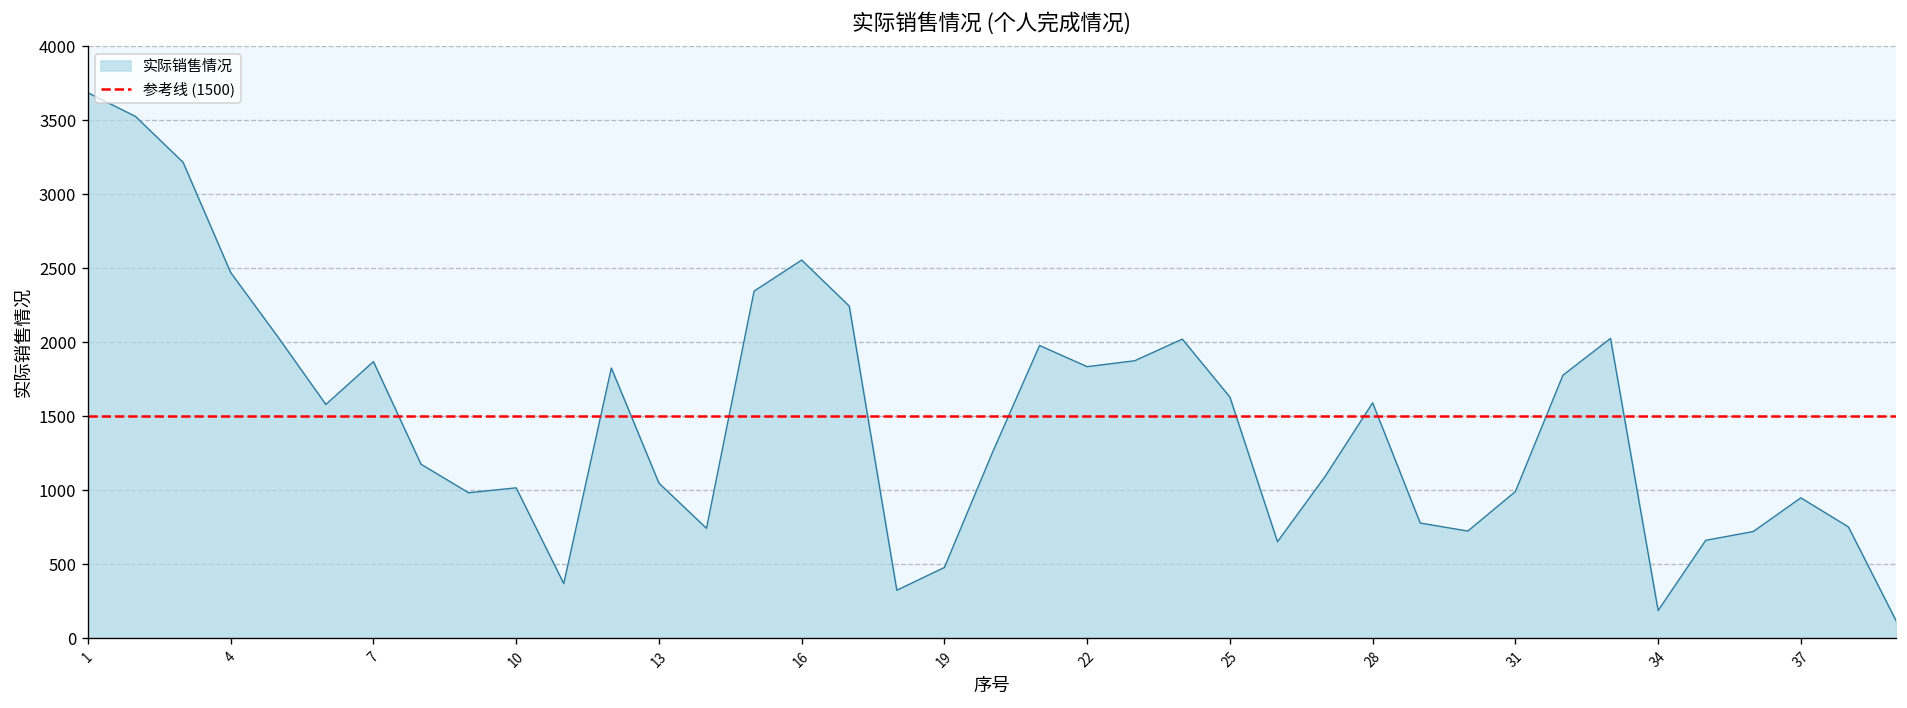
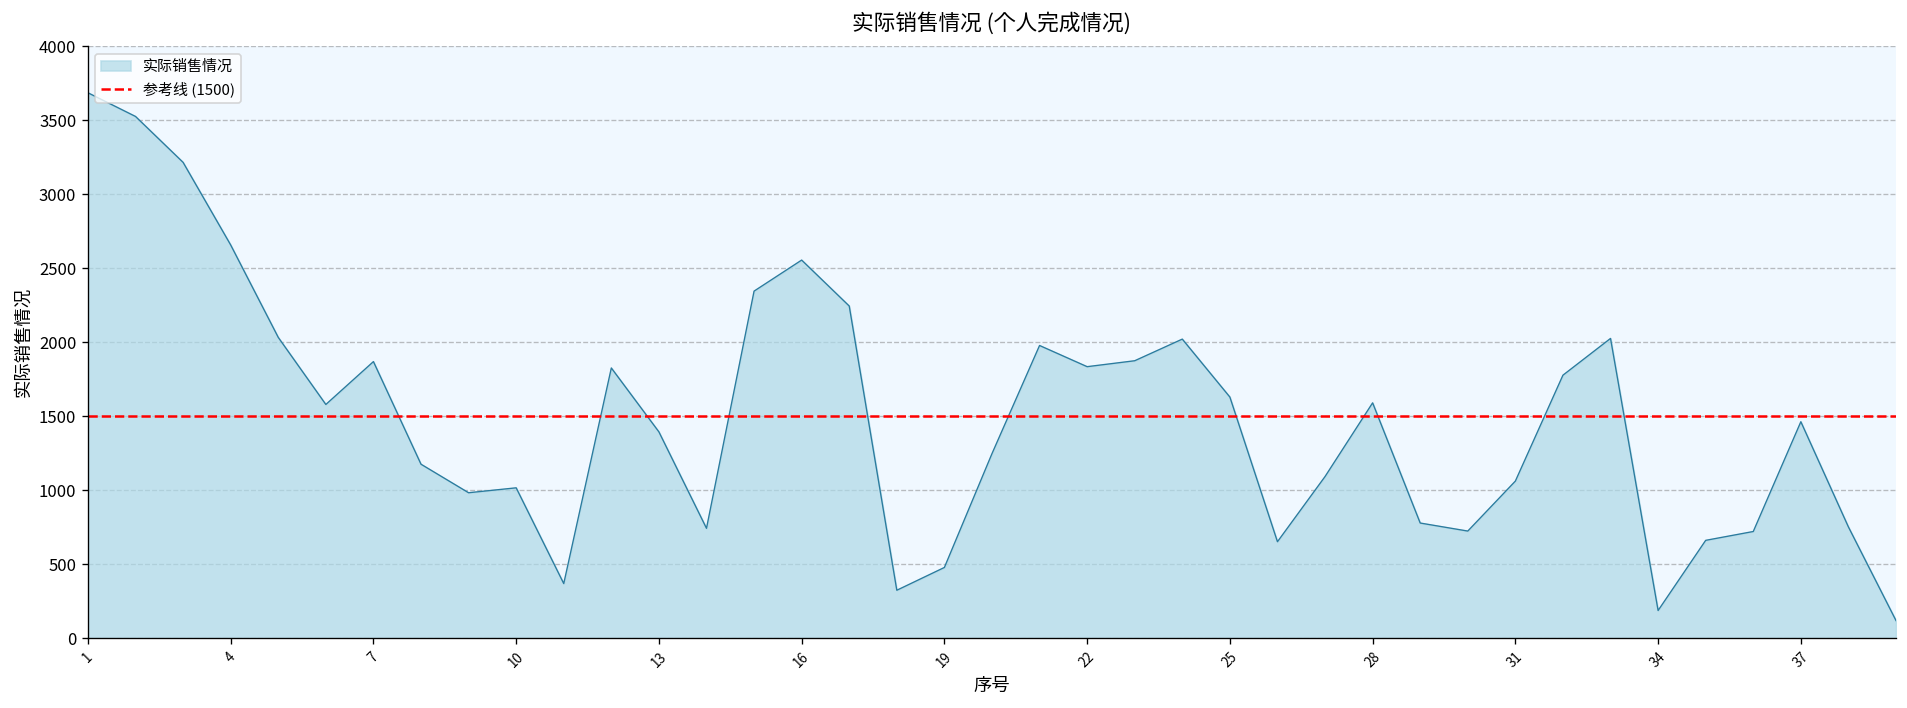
4: 2470 -> 2660
13: 1050 -> 1390
31: 990 -> 1060
37: 950 -> 1460
